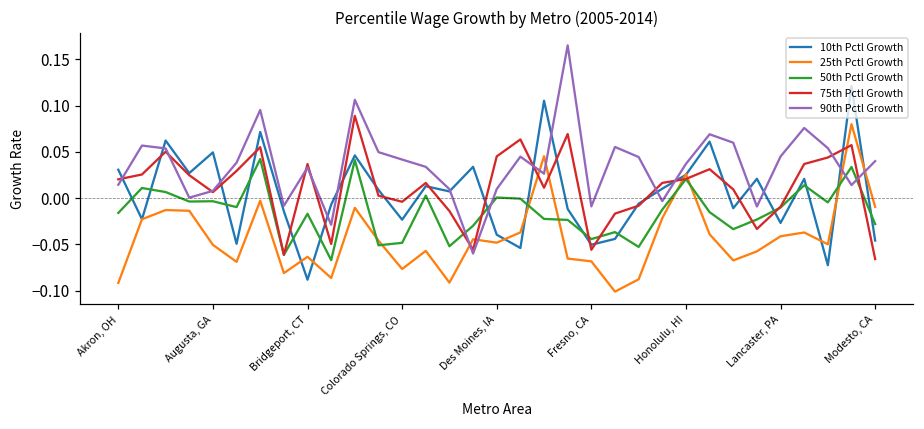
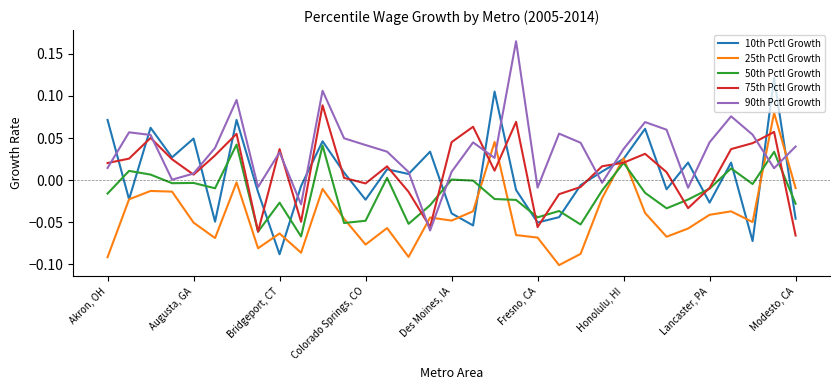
10th Pctl Growth, Akron, OH: 0.03 -> 0.07
50th Pctl Growth, Bridgeport, CT: -0.02 -> -0.03
